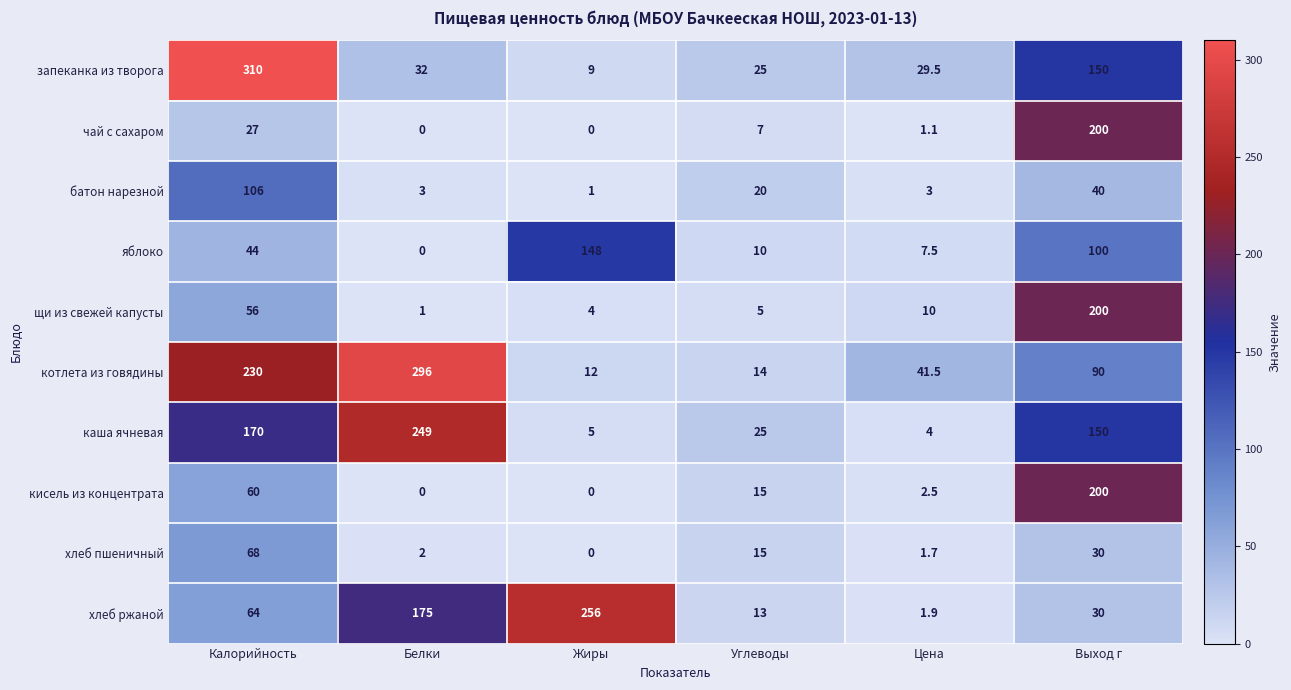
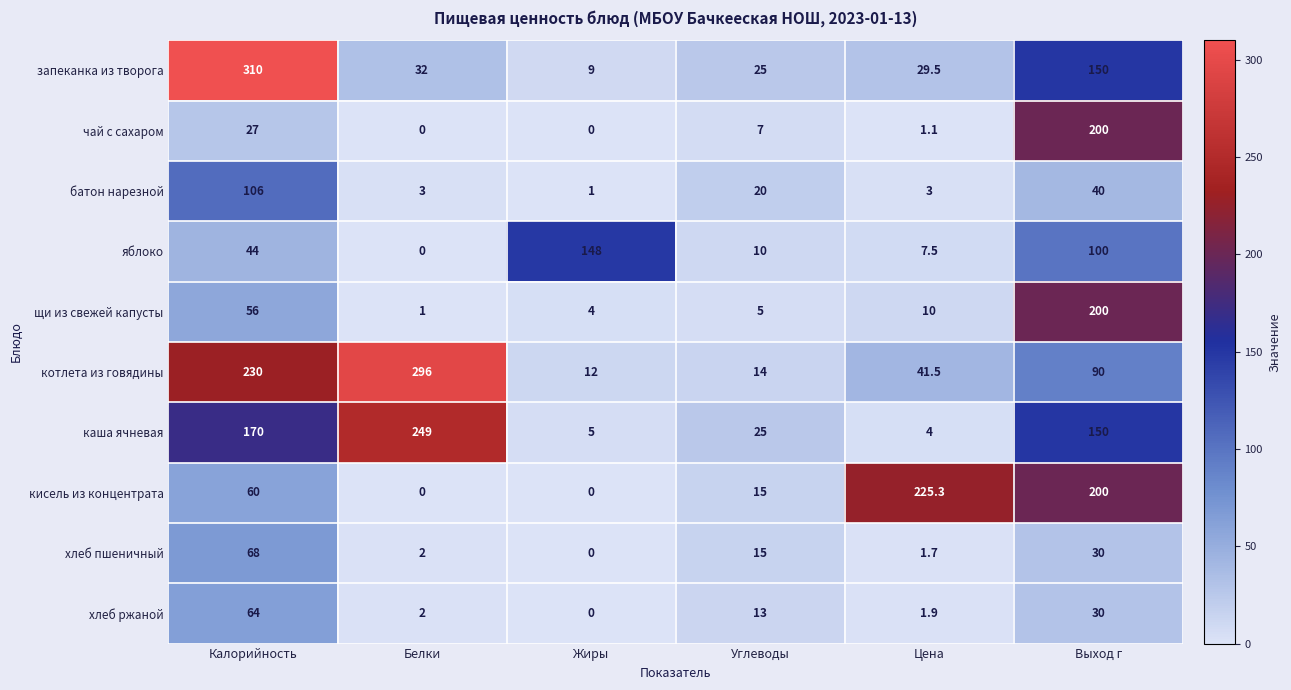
кисель из концентрата, Цена: 2.5 -> 225.3
хлеб ржаной, Белки: 175 -> 2
хлеб ржаной, Жиры: 256 -> 0
